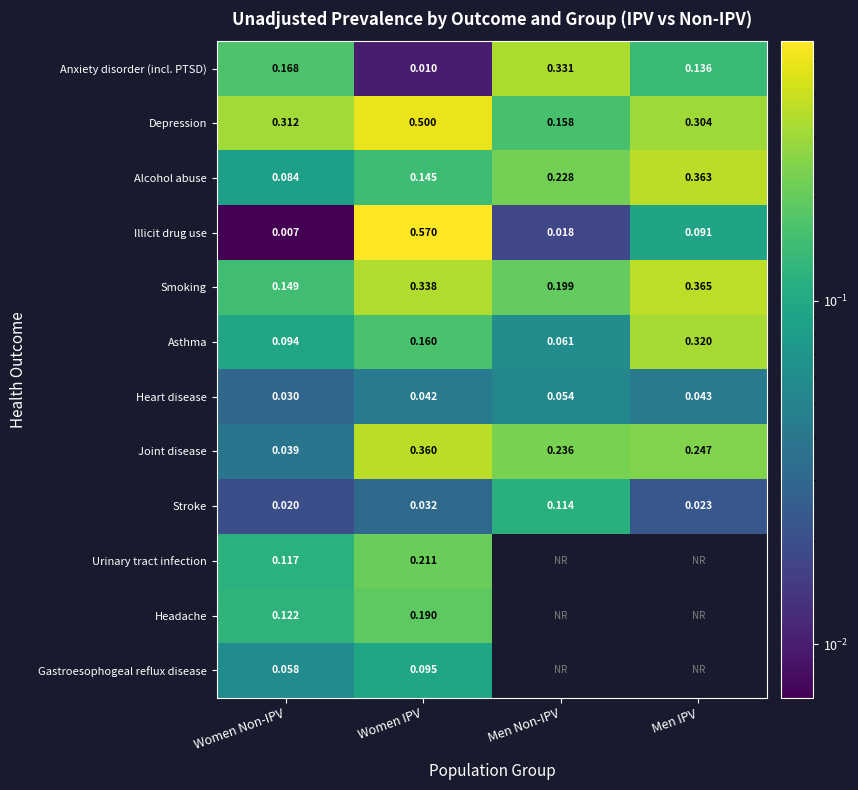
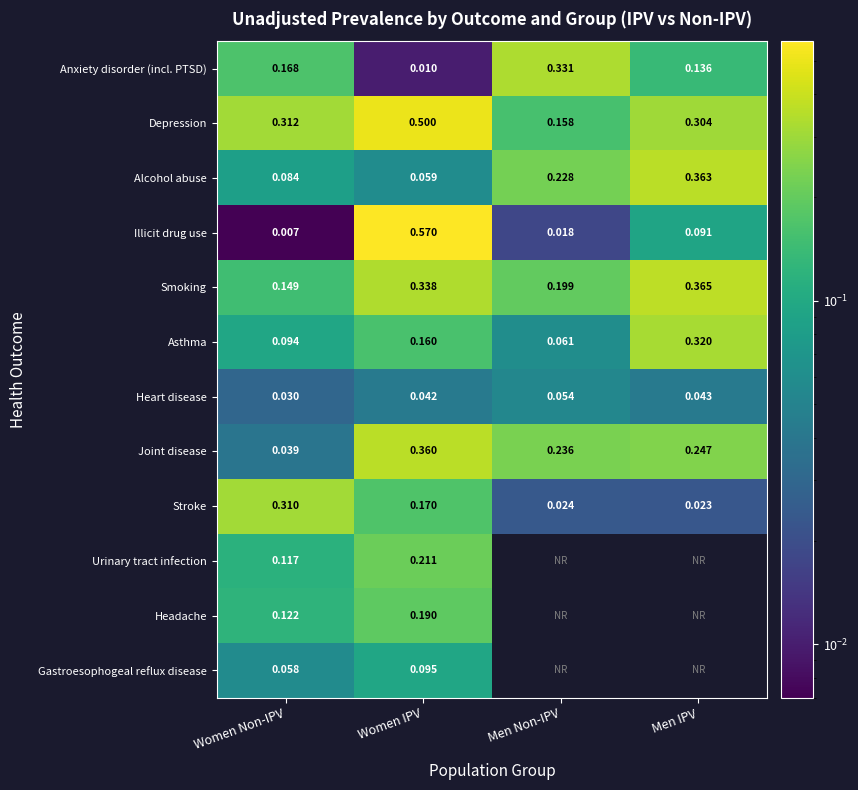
Alcohol abuse, Women IPV: 0.145 -> 0.059
Stroke, Women Non-IPV: 0.020 -> 0.310
Stroke, Women IPV: 0.032 -> 0.170
Stroke, Men Non-IPV: 0.114 -> 0.024
